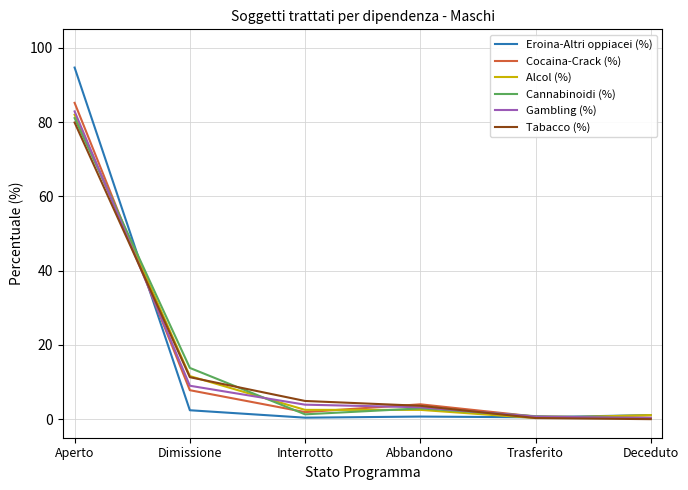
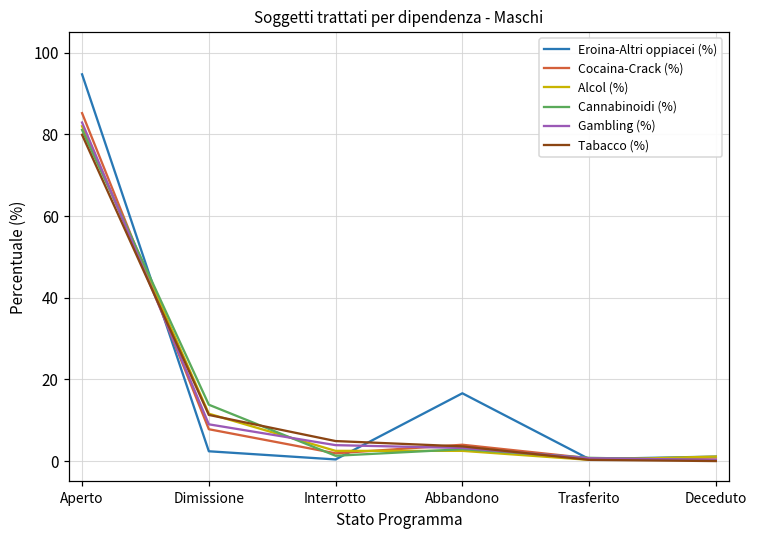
Eroina-Altri oppiacei (%), Abbandono: 1 -> 17
